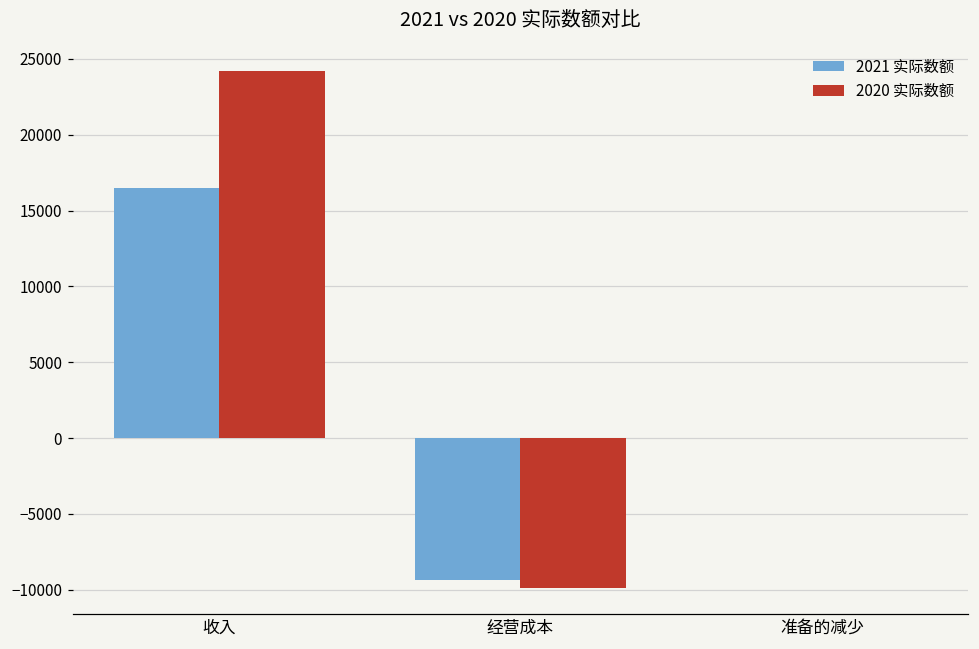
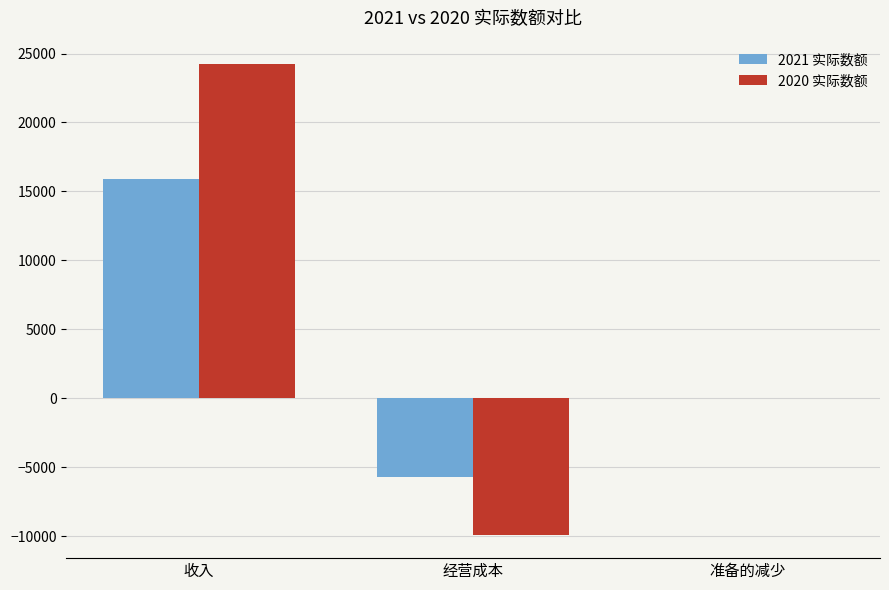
2021 实际数额, 收入: 16500 -> 15900
2021 实际数额, 经营成本: -9400 -> -5700
